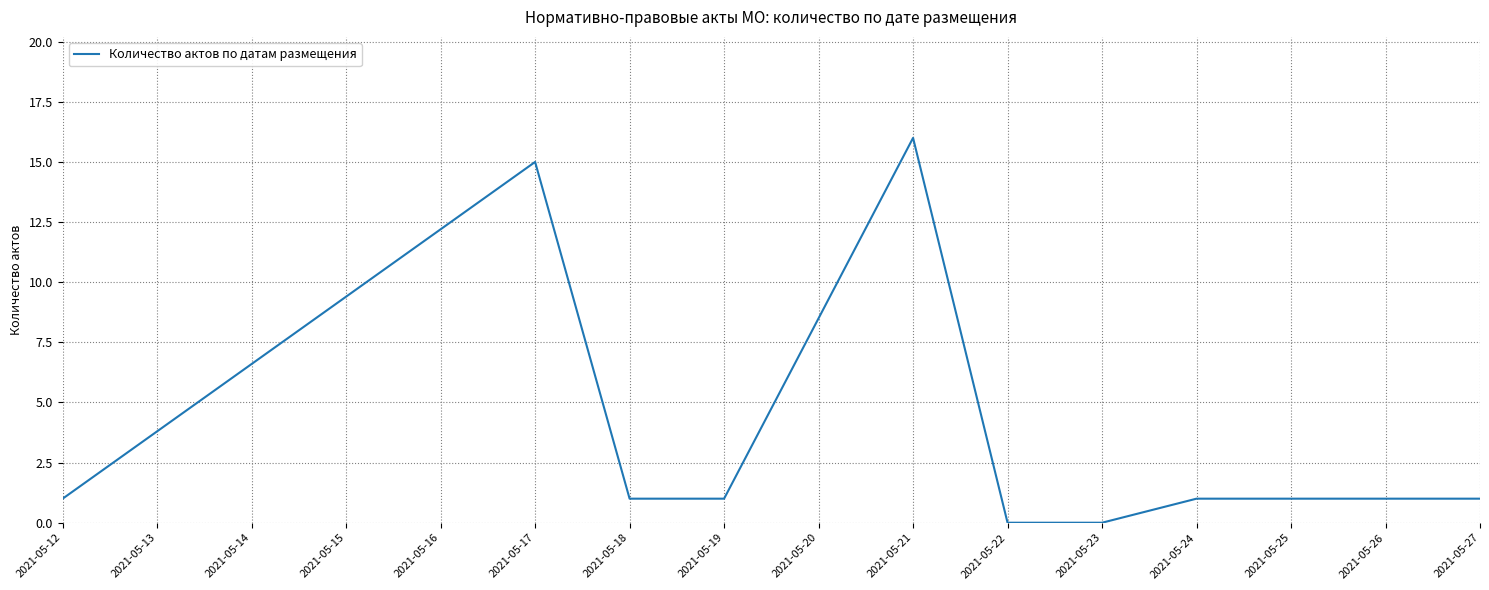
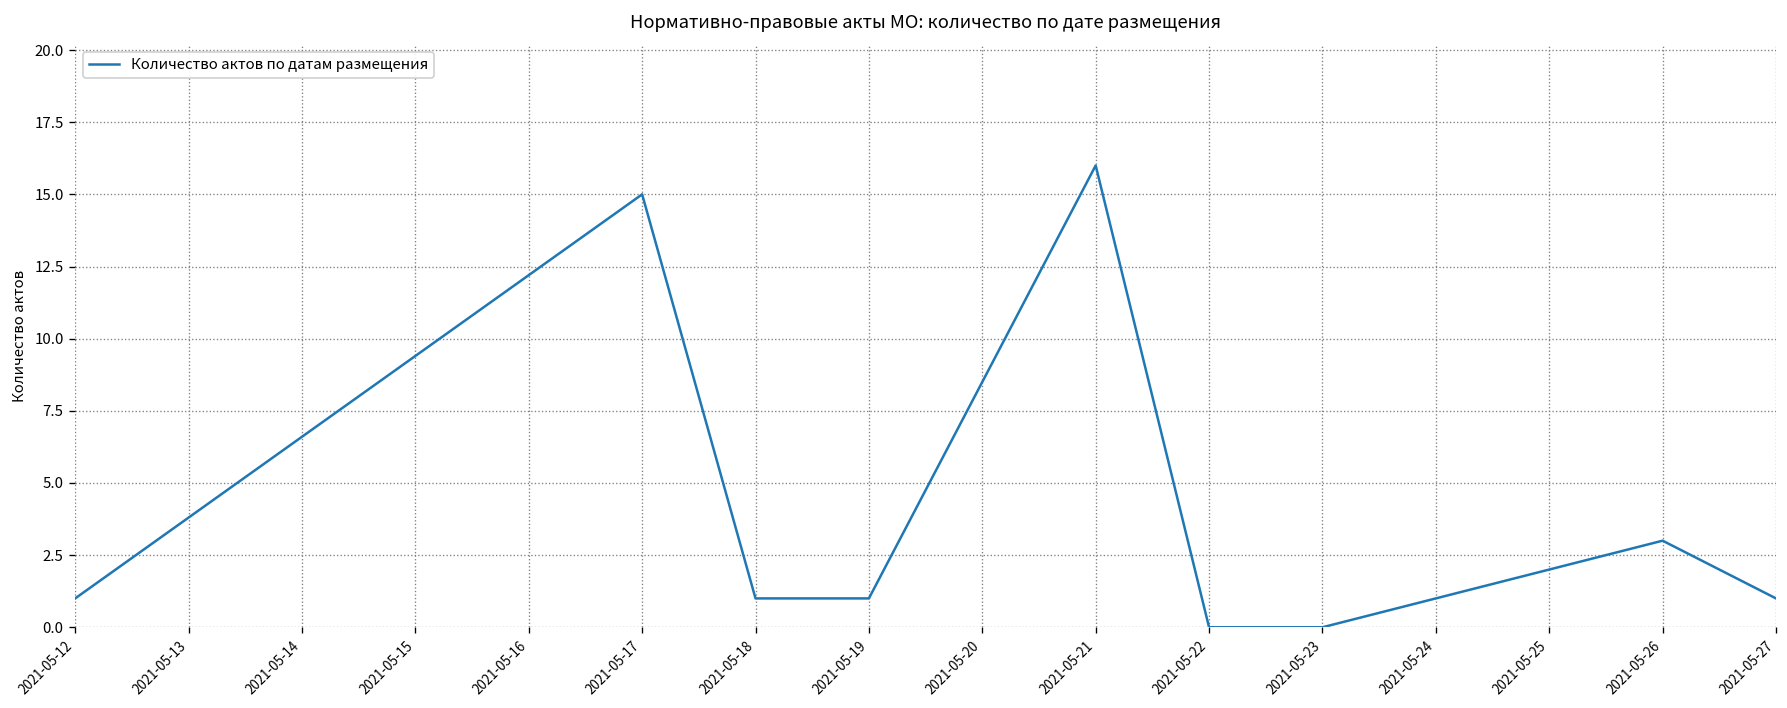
2021-05-26: 1 -> 3
